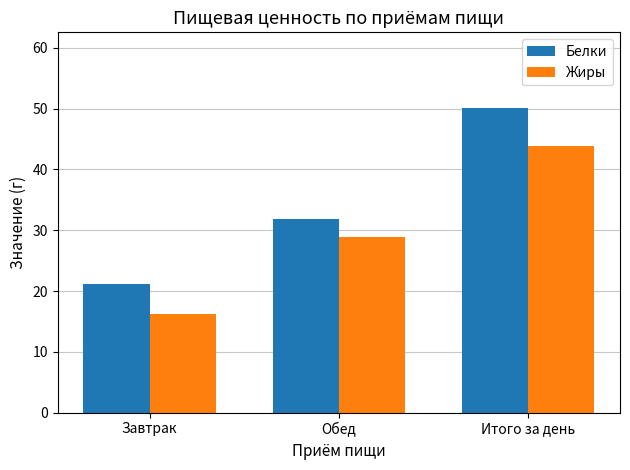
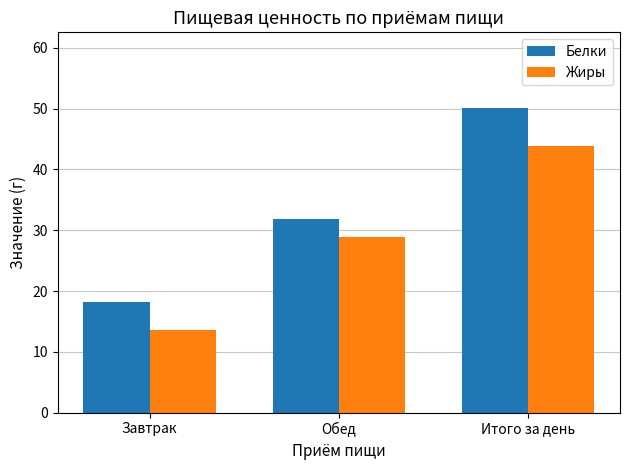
Белки, Завтрак: 21 -> 18
Жиры, Завтрак: 16 -> 14
